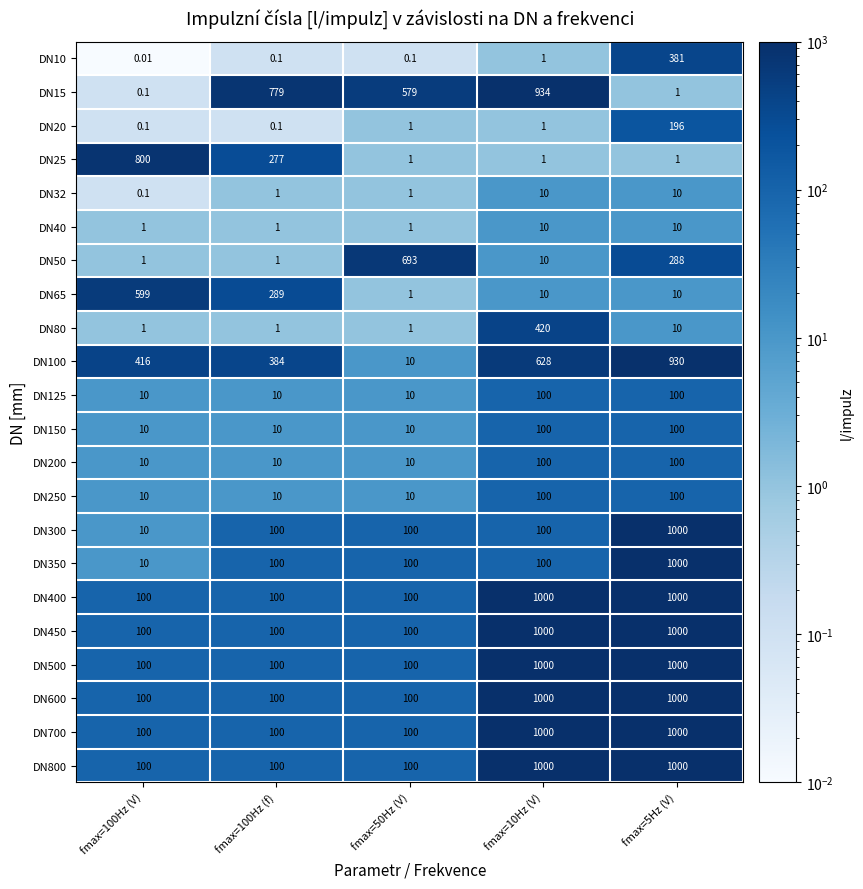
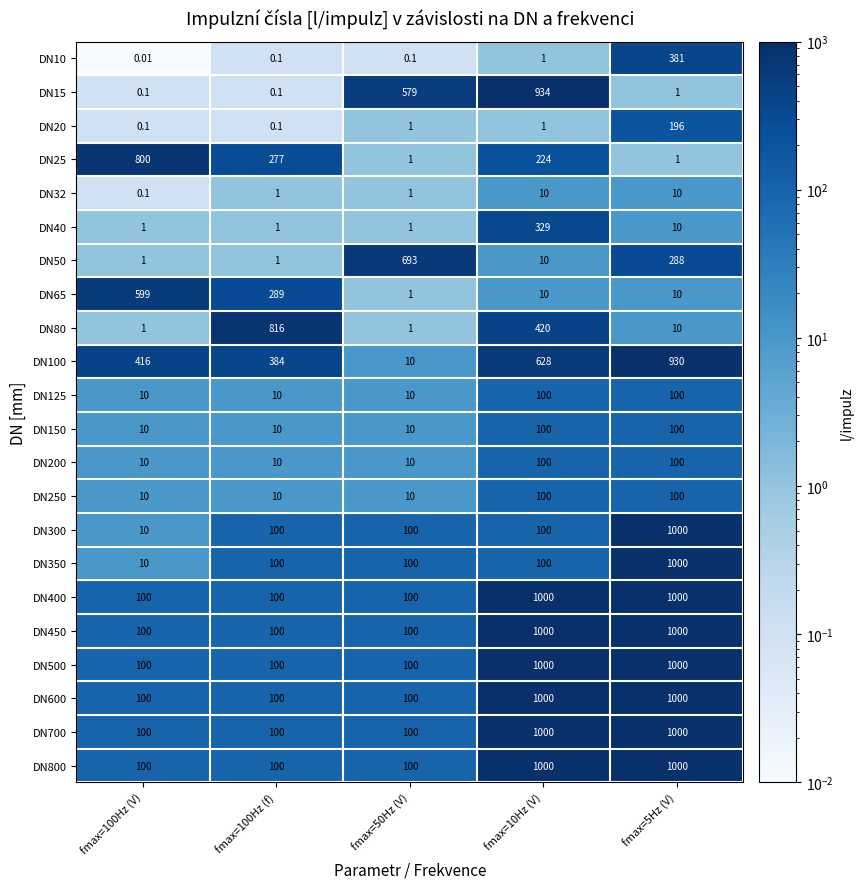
DN15, fmax=100Hz (f): 779 -> 0.1
DN25, fmax=10Hz (V): 1 -> 224
DN40, fmax=10Hz (V): 10 -> 329
DN80, fmax=100Hz (f): 1 -> 816
